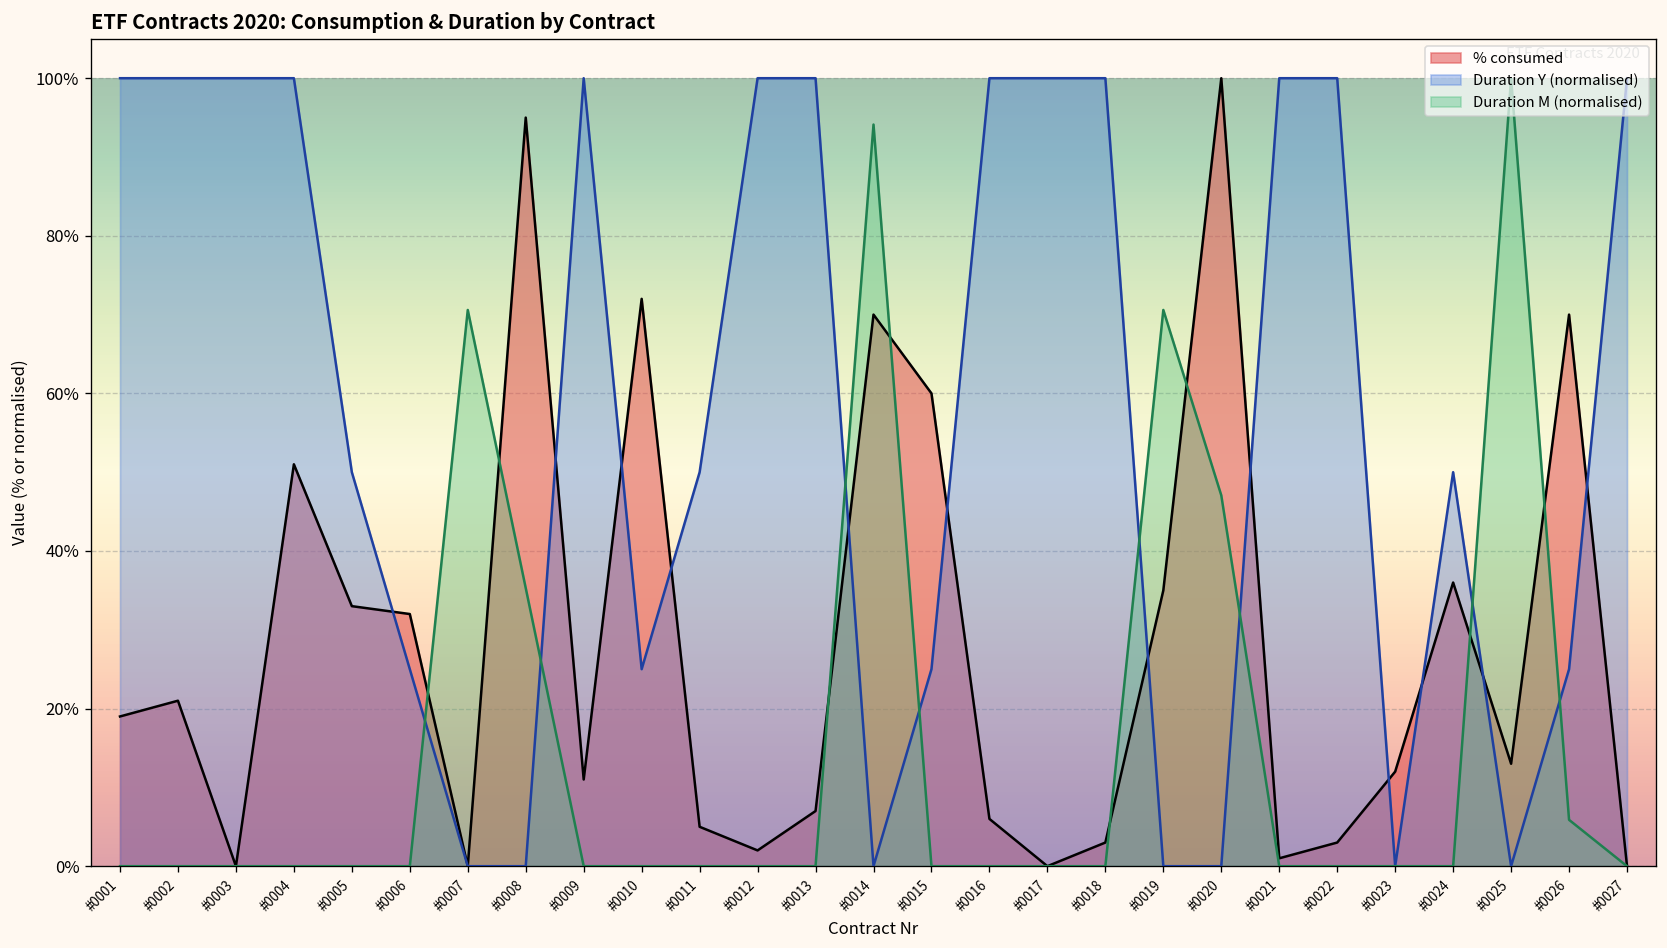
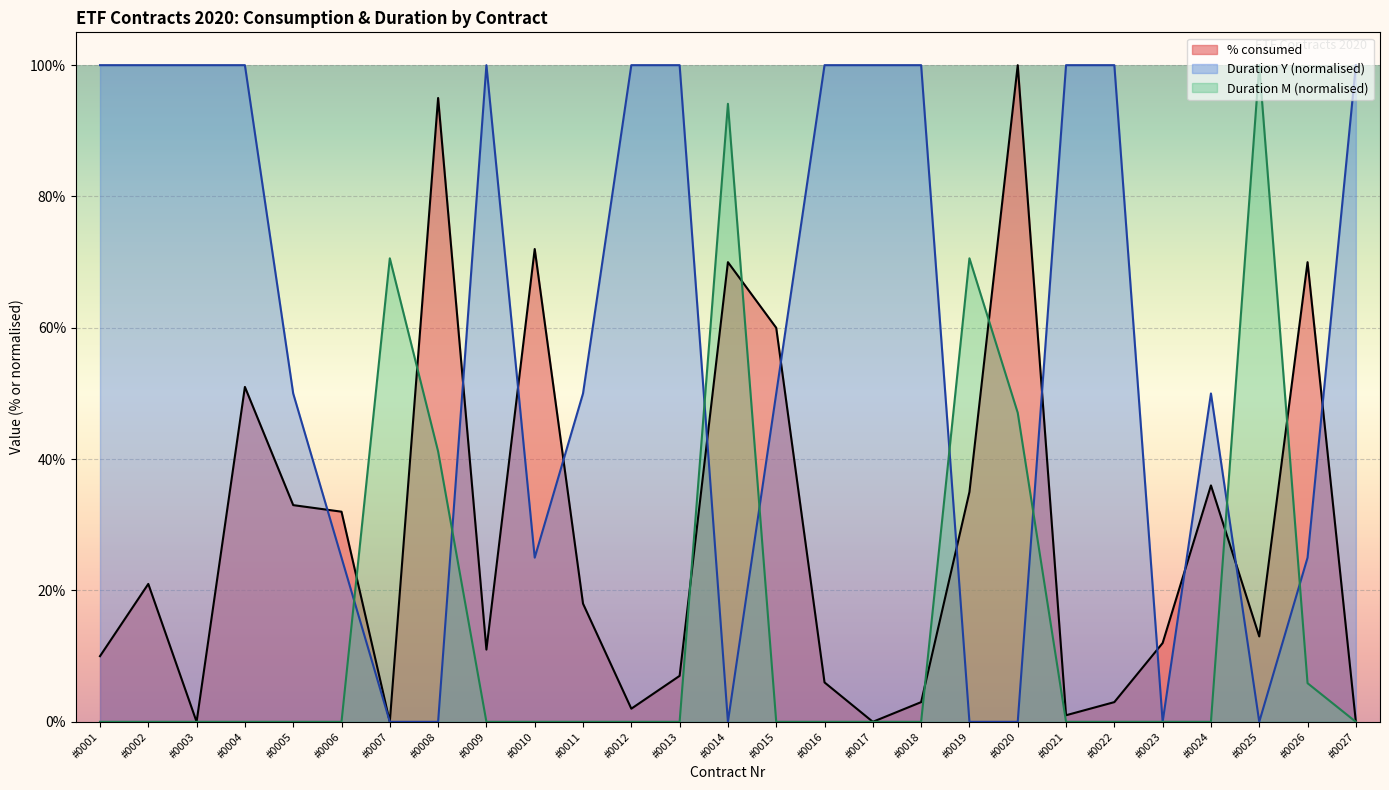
% consumed, #0001: 19% -> 10%
Duration M (normalised), #0008: 35% -> 41%
% consumed, #0011: 5% -> 18%
Duration Y (normalised), #0015: 25% -> 50%
